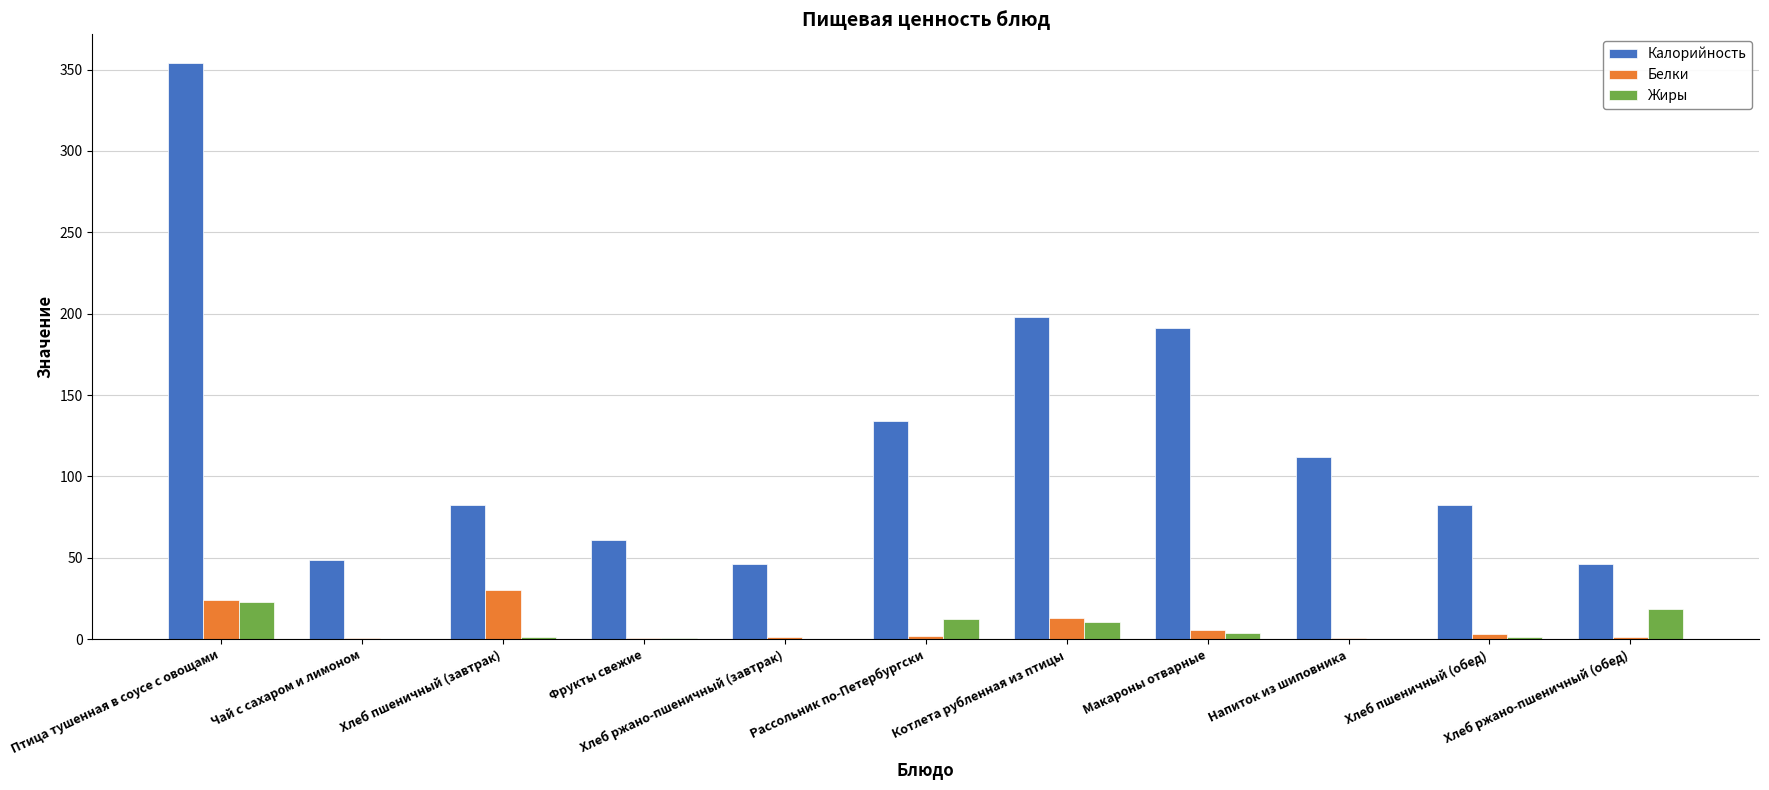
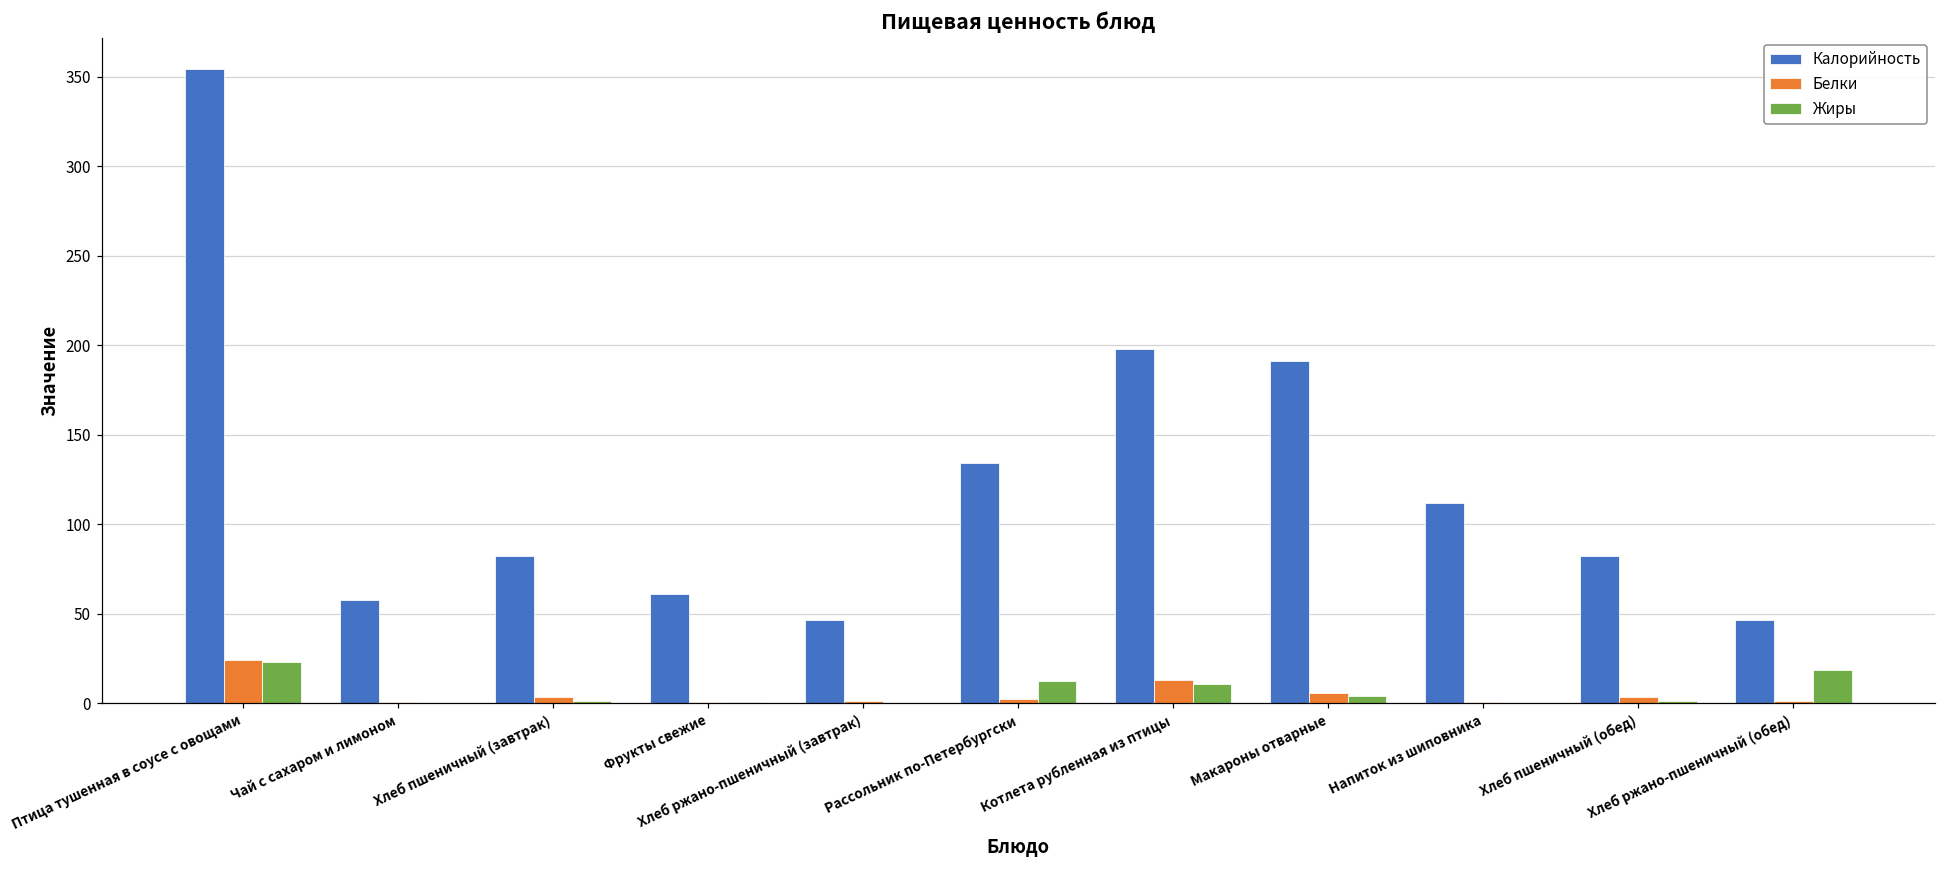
Калорийность, Чай с сахаром и лимоном: 49 -> 58
Белки, Хлеб пшеничный (завтрак): 30 -> 3
